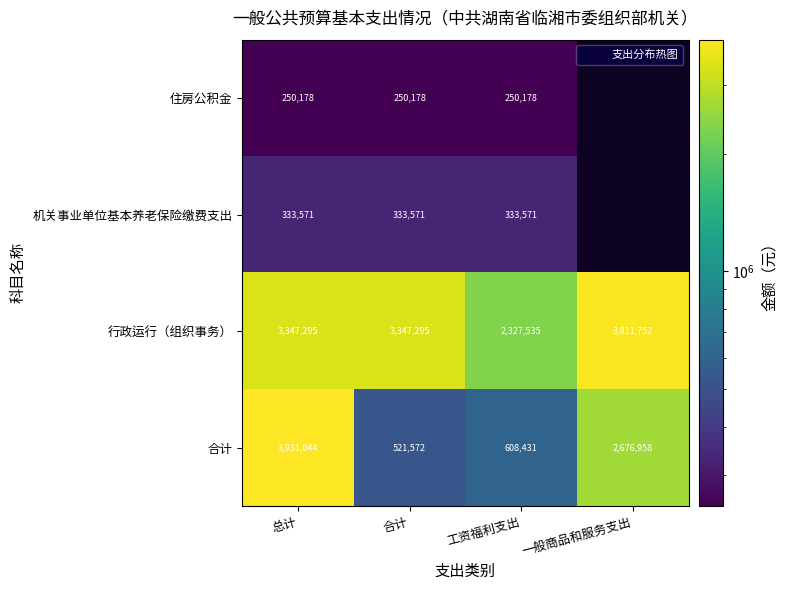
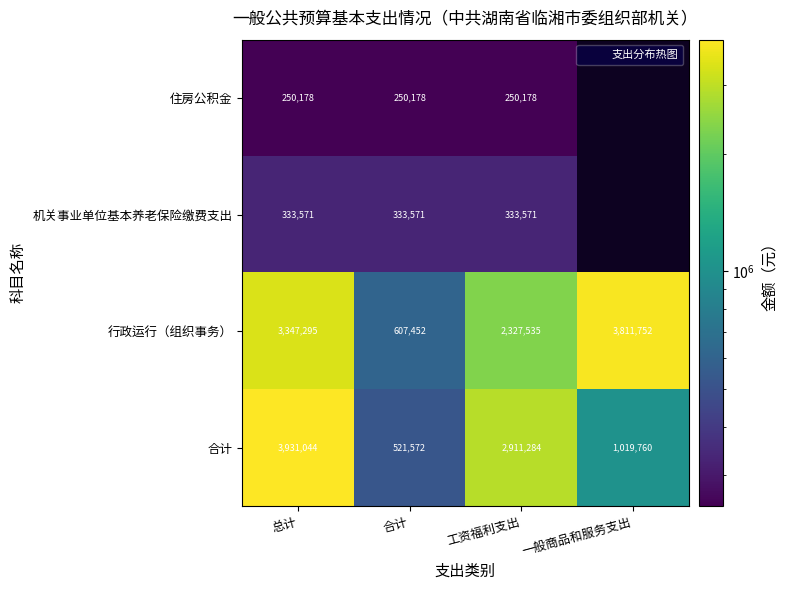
行政运行（组织事务）, 合计: 3,347,295 -> 607,452
合计, 工资福利支出: 608,431 -> 2,911,284
合计, 一般商品和服务支出: 2,676,958 -> 1,019,760
